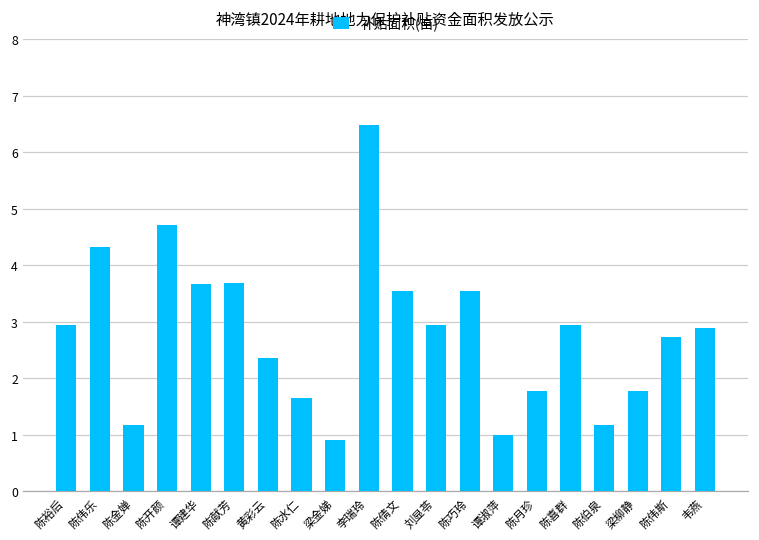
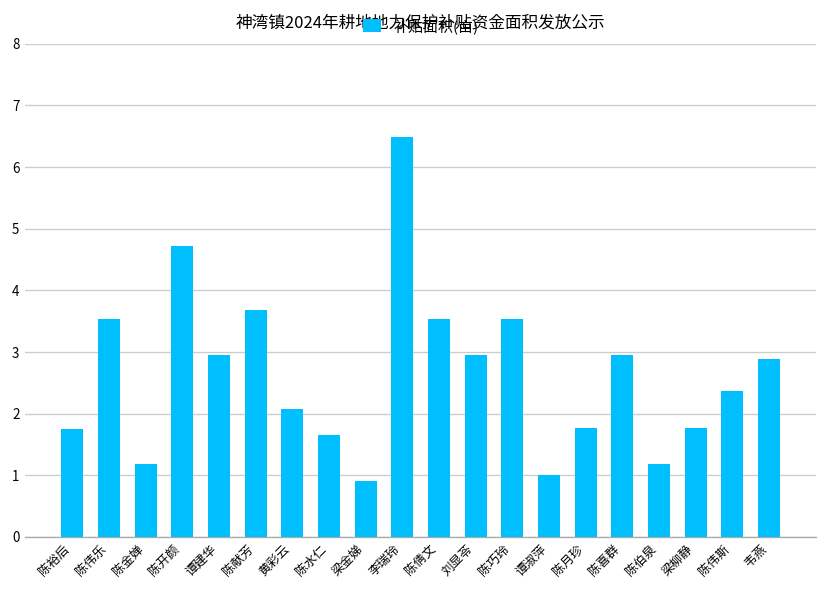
陈裕后: 3.0 -> 1.8
陈伟乐: 4.3 -> 3.5
谭建华: 3.7 -> 3.0
黄彩云: 2.4 -> 2.1
陈伟斯: 2.7 -> 2.4
